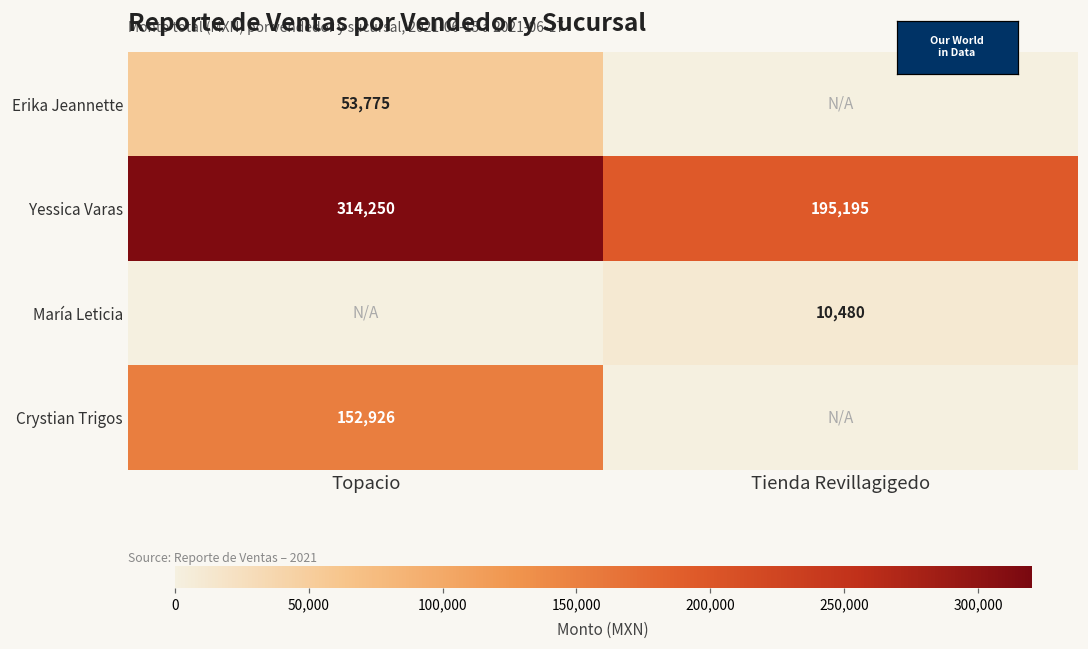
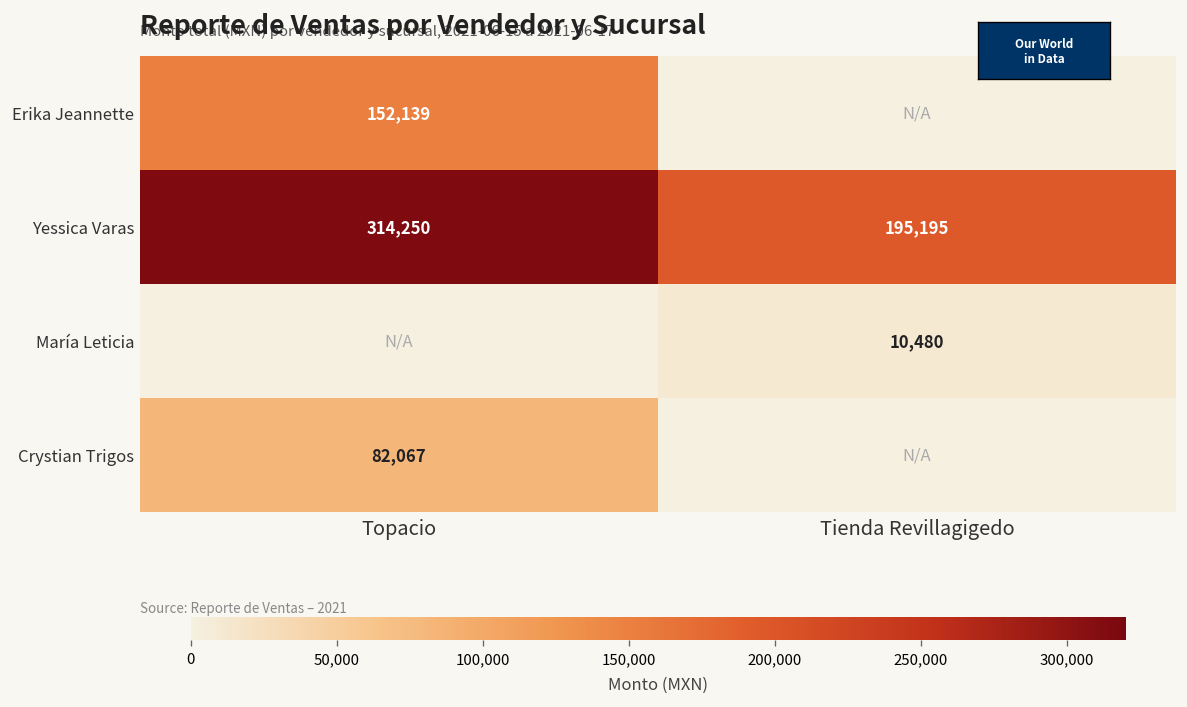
Erika Jeannette, Topacio: 53,775 -> 152,139
Crystian Trigos, Topacio: 152,926 -> 82,067
